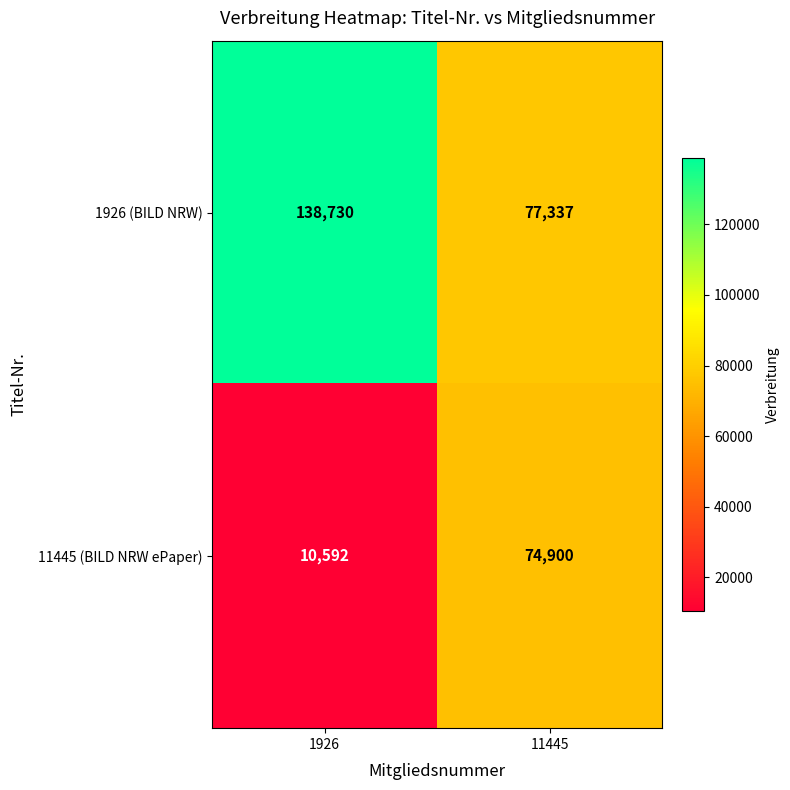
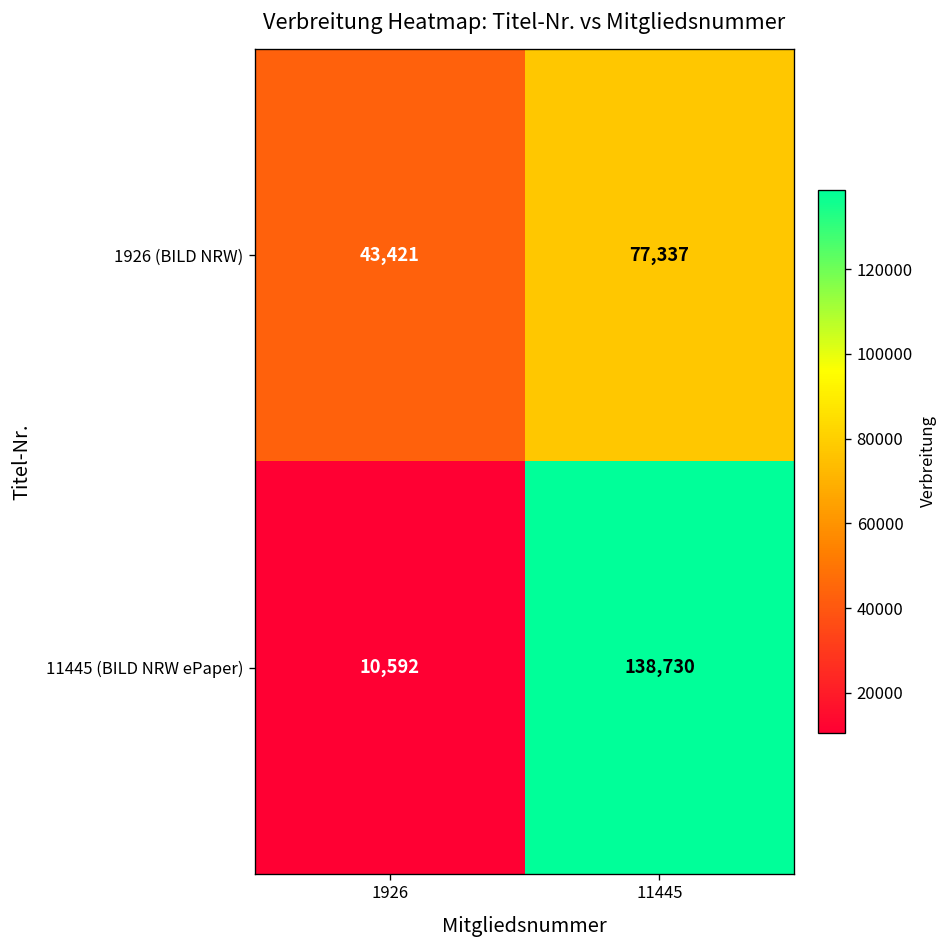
1926 (BILD NRW), 1926: 138,730 -> 43,421
11445 (BILD NRW ePaper), 11445: 74,900 -> 138,730
